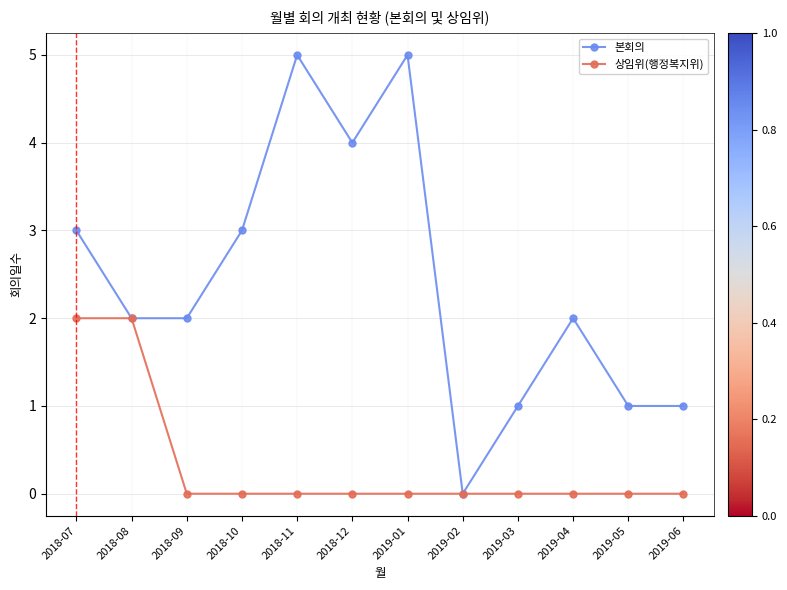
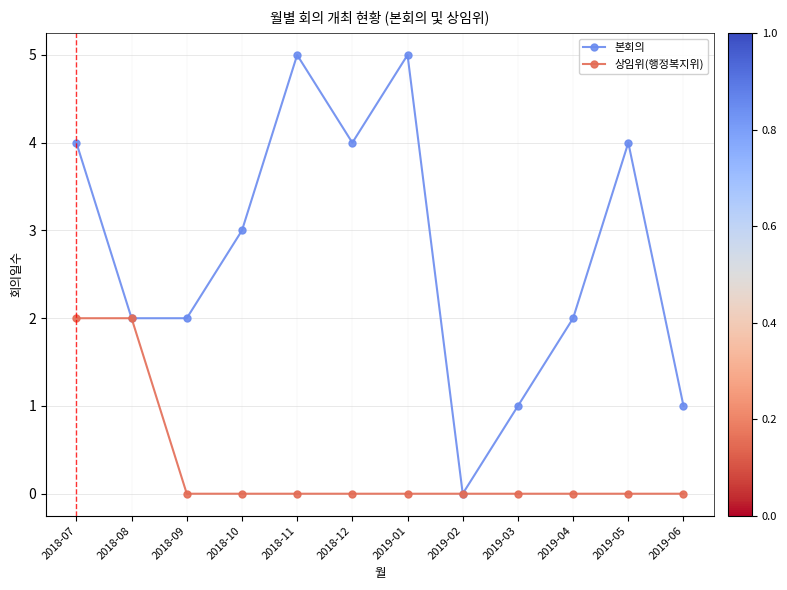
본회의, 2018-07: 3 -> 4
본회의, 2019-05: 1 -> 4
